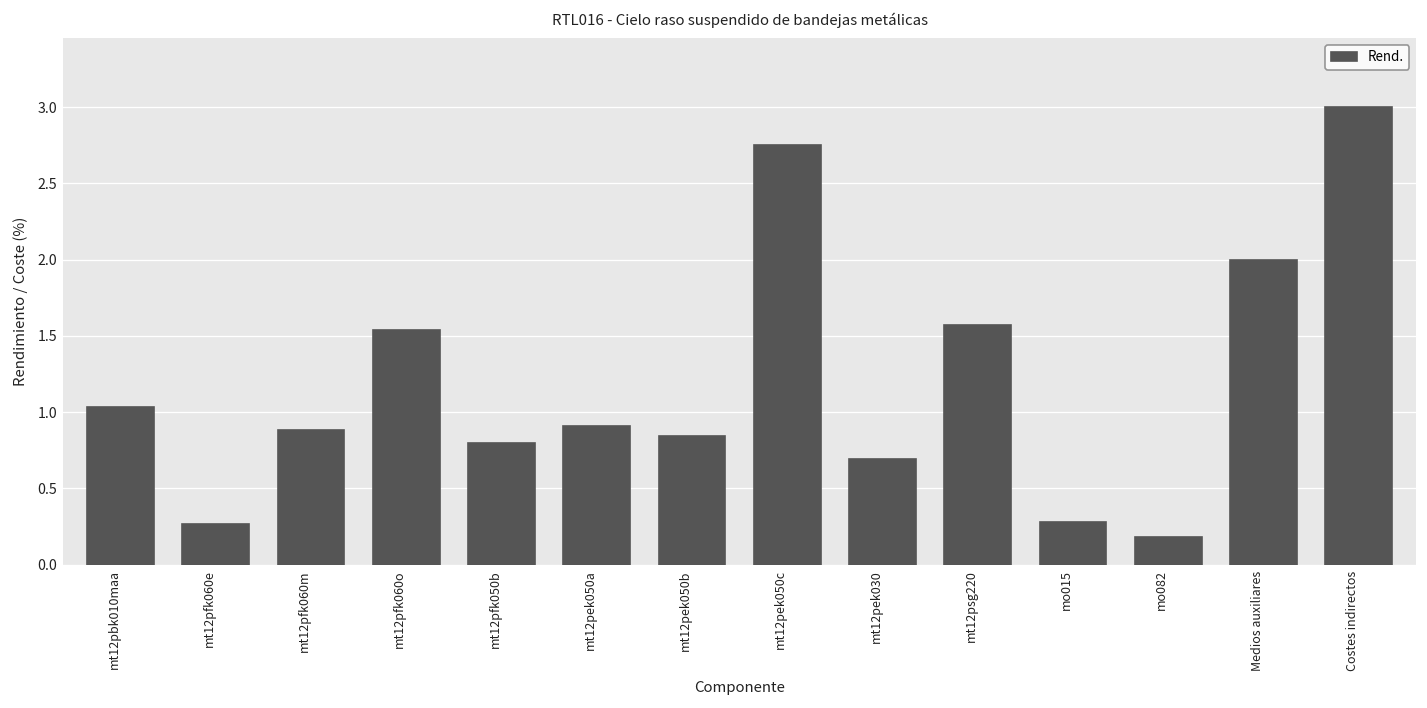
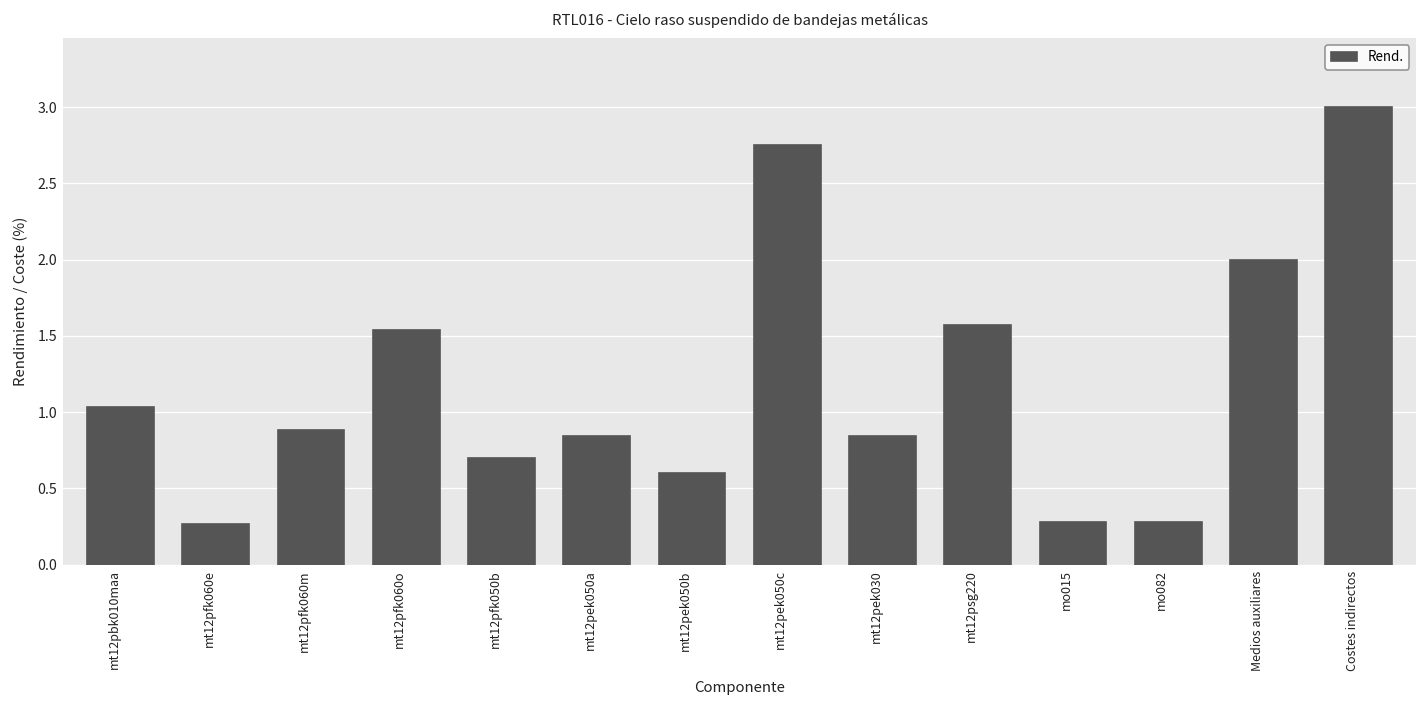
mt12pfk050b: 0.8 -> 0.7
mt12pek050a: 0.91 -> 0.84
mt12pek050b: 0.84 -> 0.60
mt12pek030: 0.69 -> 0.84
mo082: 0.18 -> 0.28
